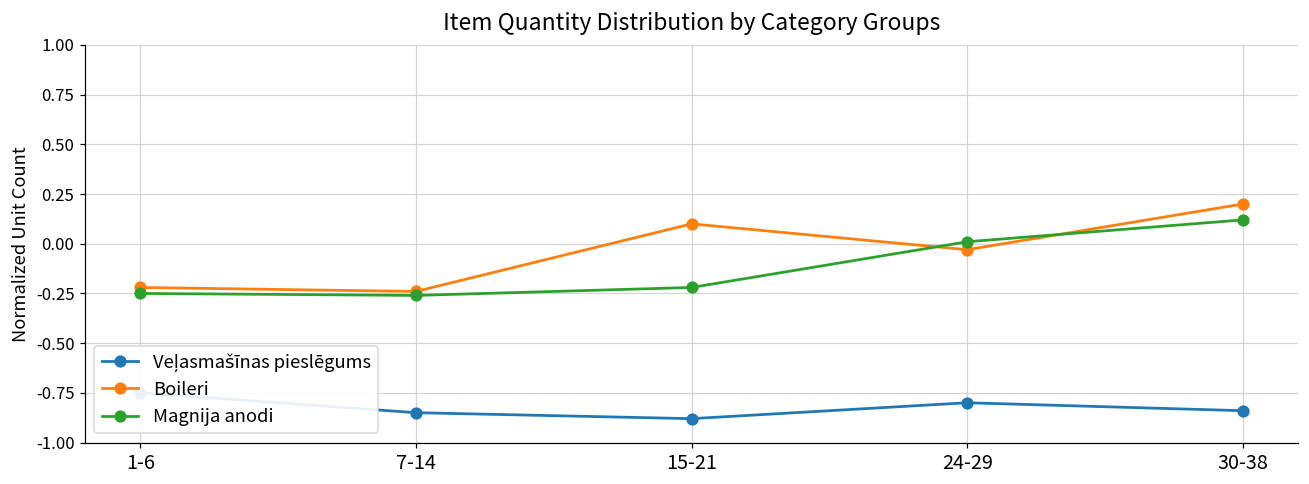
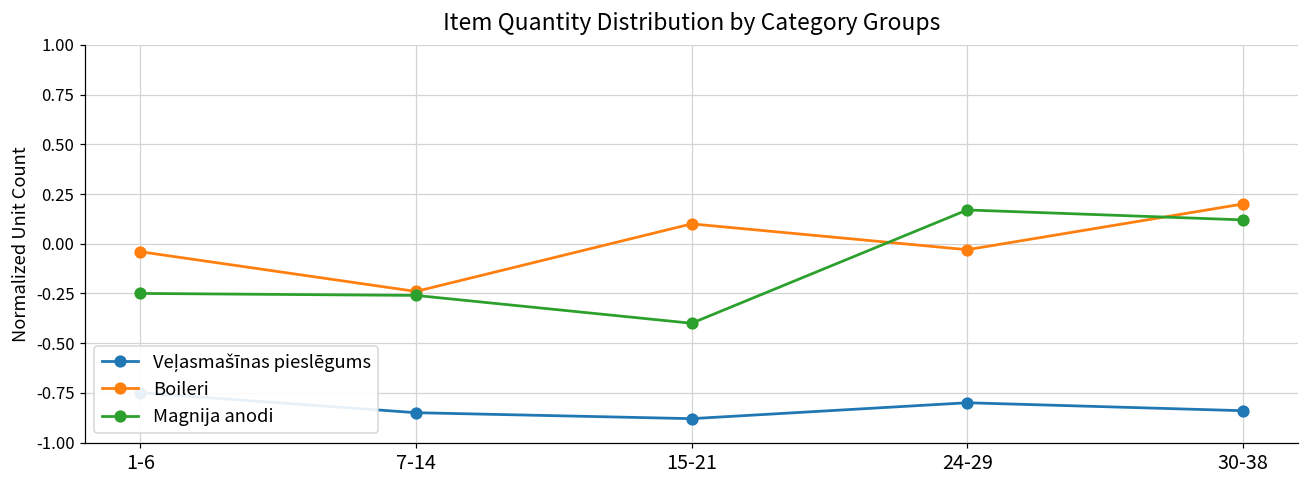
Boileri, 1-6: -0.22 -> -0.04
Magnija anodi, 15-21: -0.22 -> -0.40
Magnija anodi, 24-29: 0.01 -> 0.17
